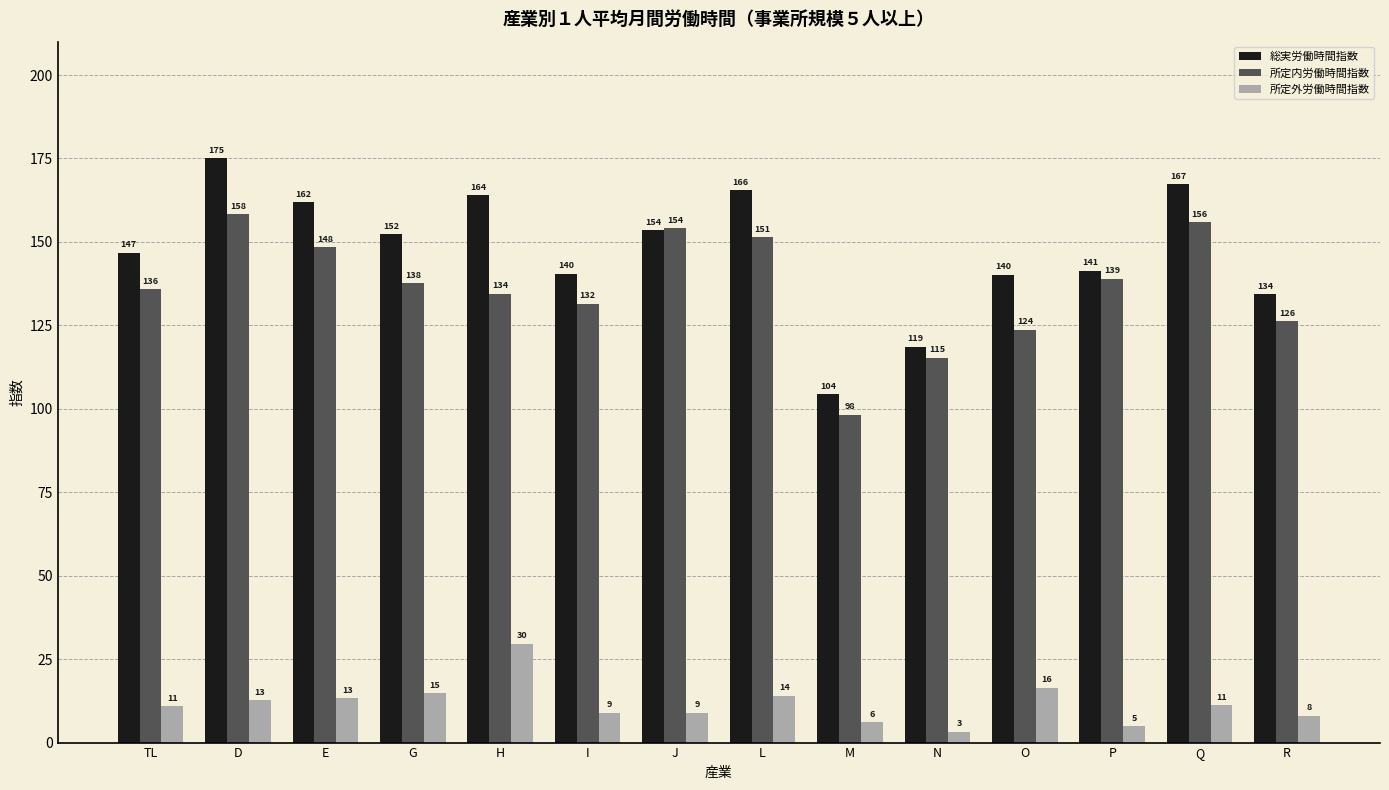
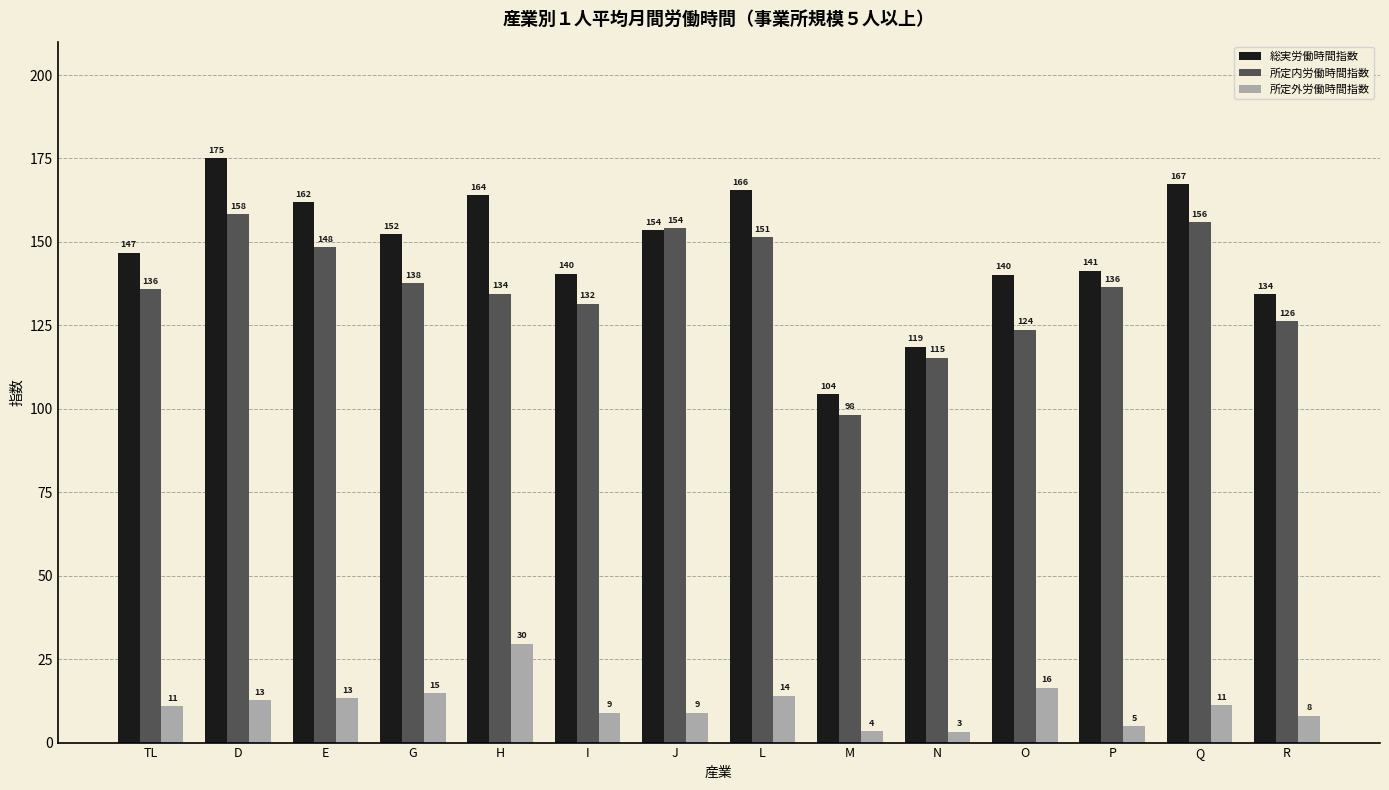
所定外労働時間指数, M: 6 -> 4
所定内労働時間指数, P: 139 -> 136
